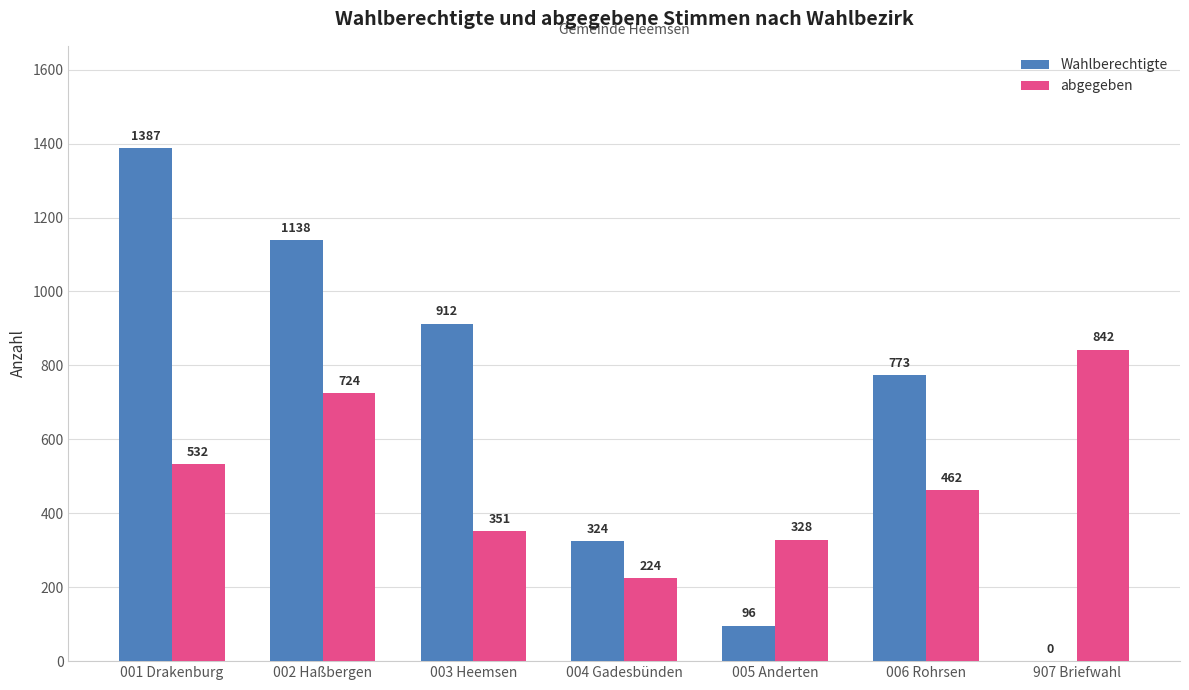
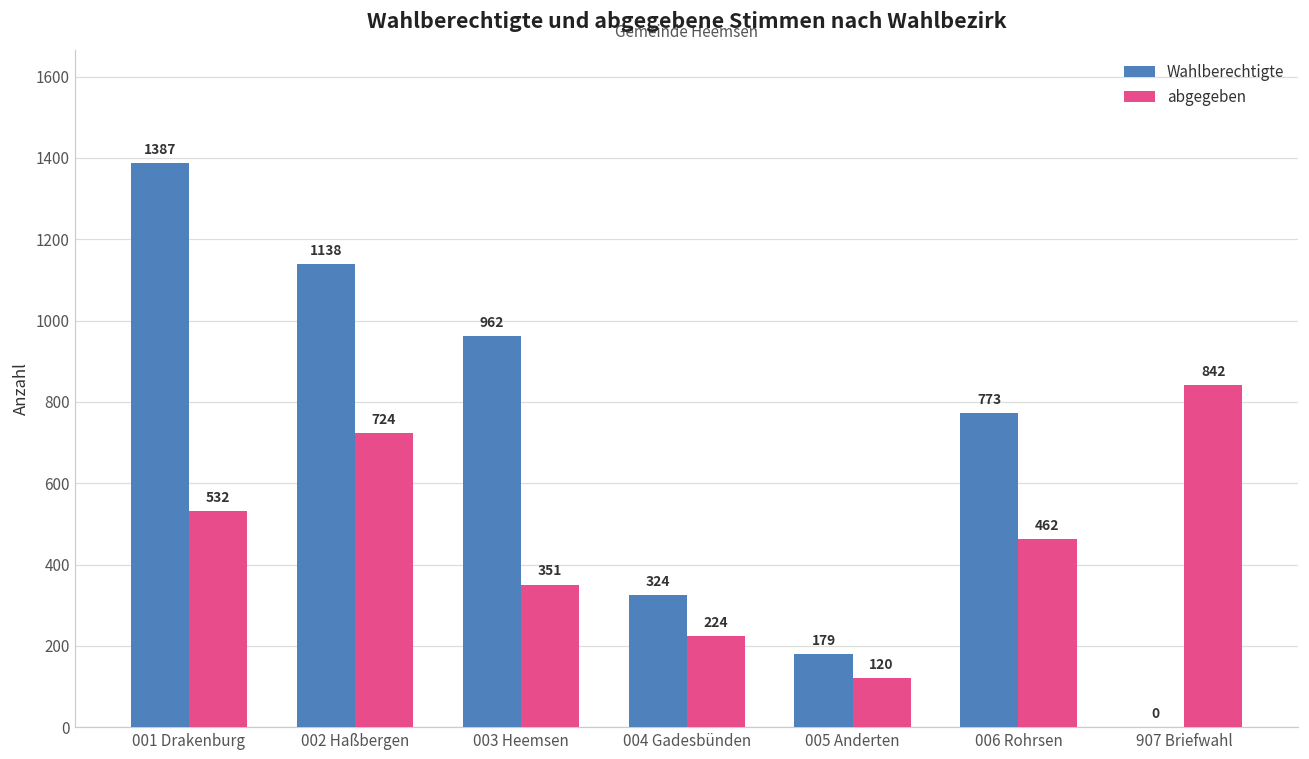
Wahlberechtigte, 003 Heemsen: 912 -> 962
Wahlberechtigte, 005 Anderten: 96 -> 179
abgegeben, 005 Anderten: 328 -> 120
